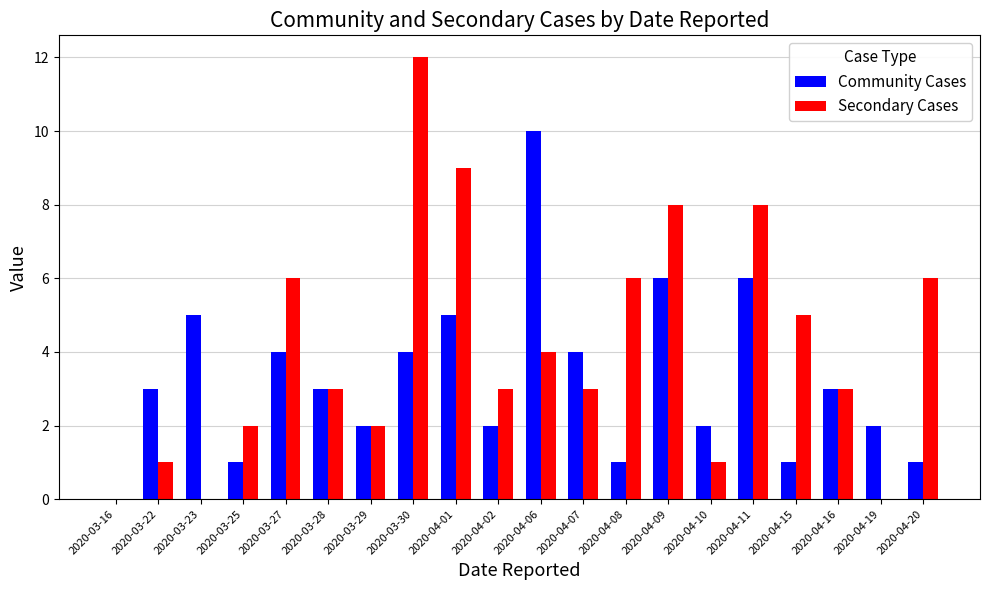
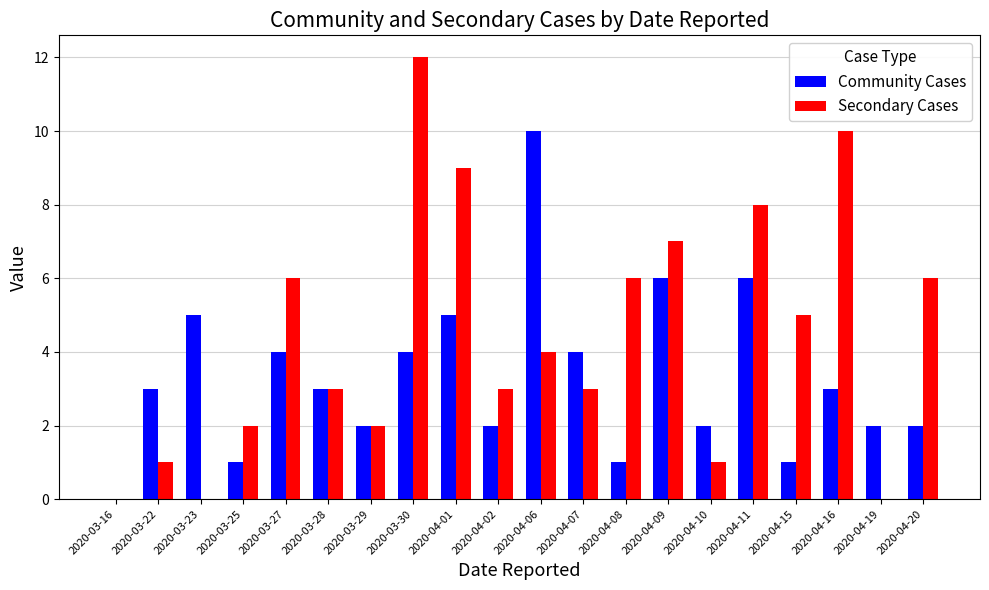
Secondary Cases, 2020-04-09: 8 -> 7
Secondary Cases, 2020-04-16: 3 -> 10
Community Cases, 2020-04-20: 1 -> 2
